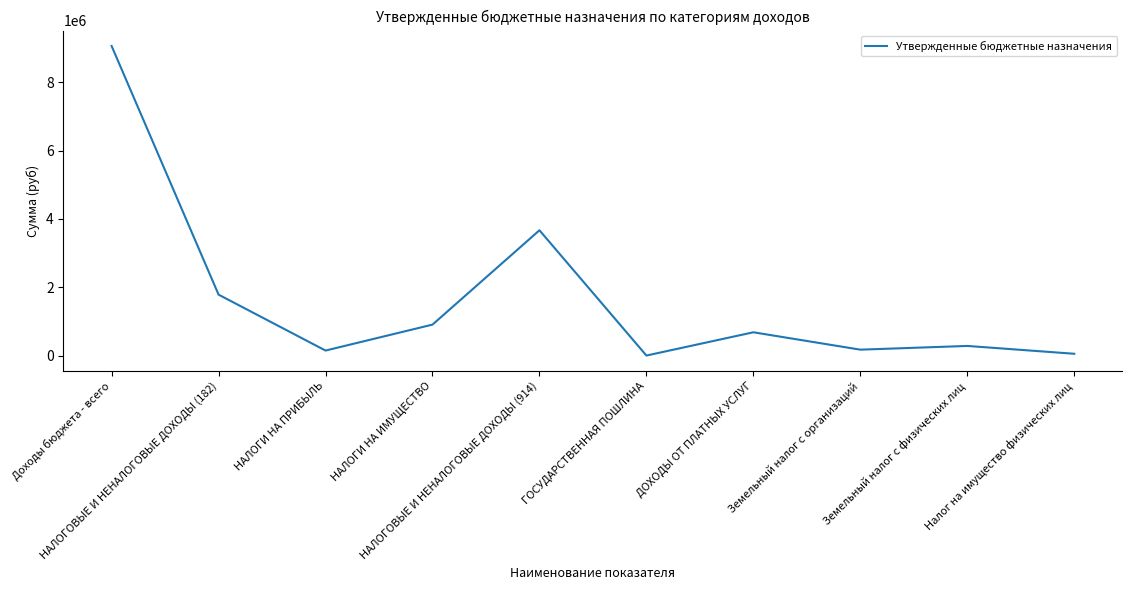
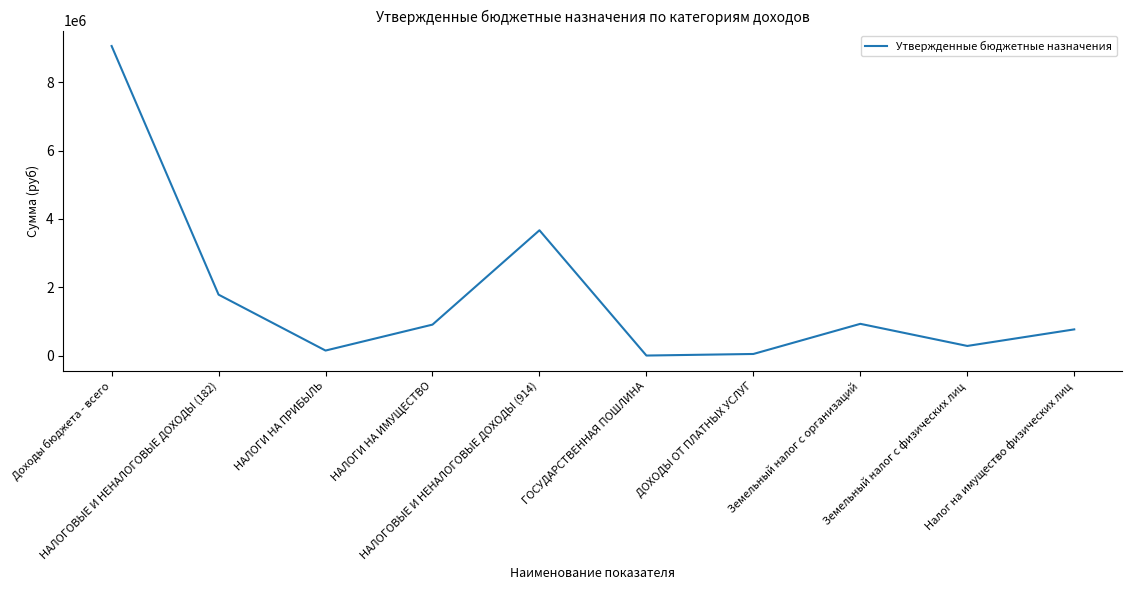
ДОХОДЫ ОТ ПЛАТНЫХ УСЛУГ: 700000 -> 0
Земельный налог с организаций: 200000 -> 900000
Налог на имущество физических лиц: 100000 -> 800000
